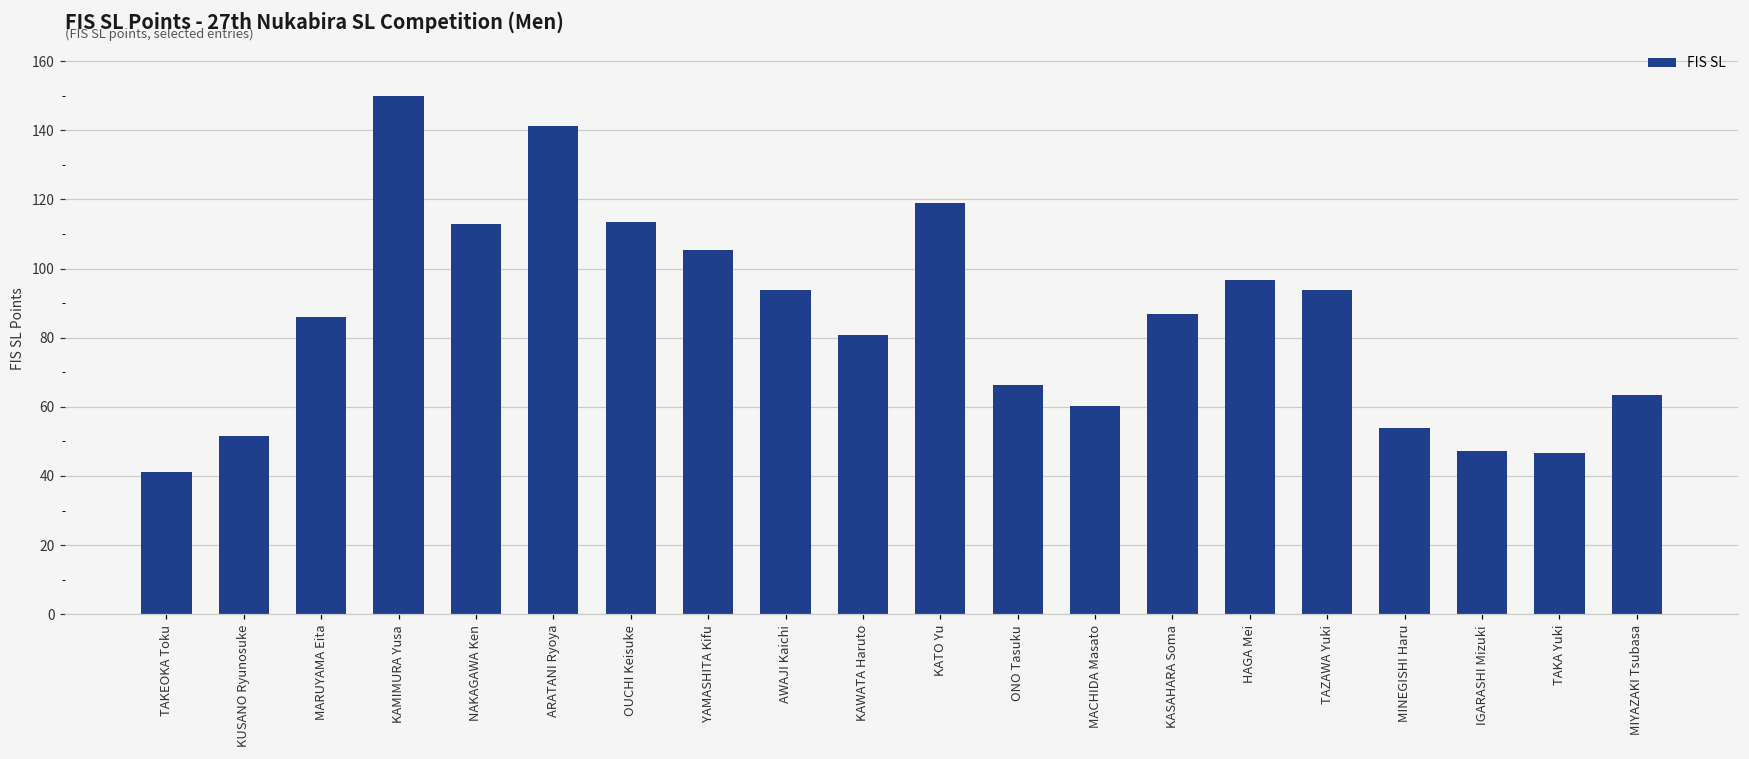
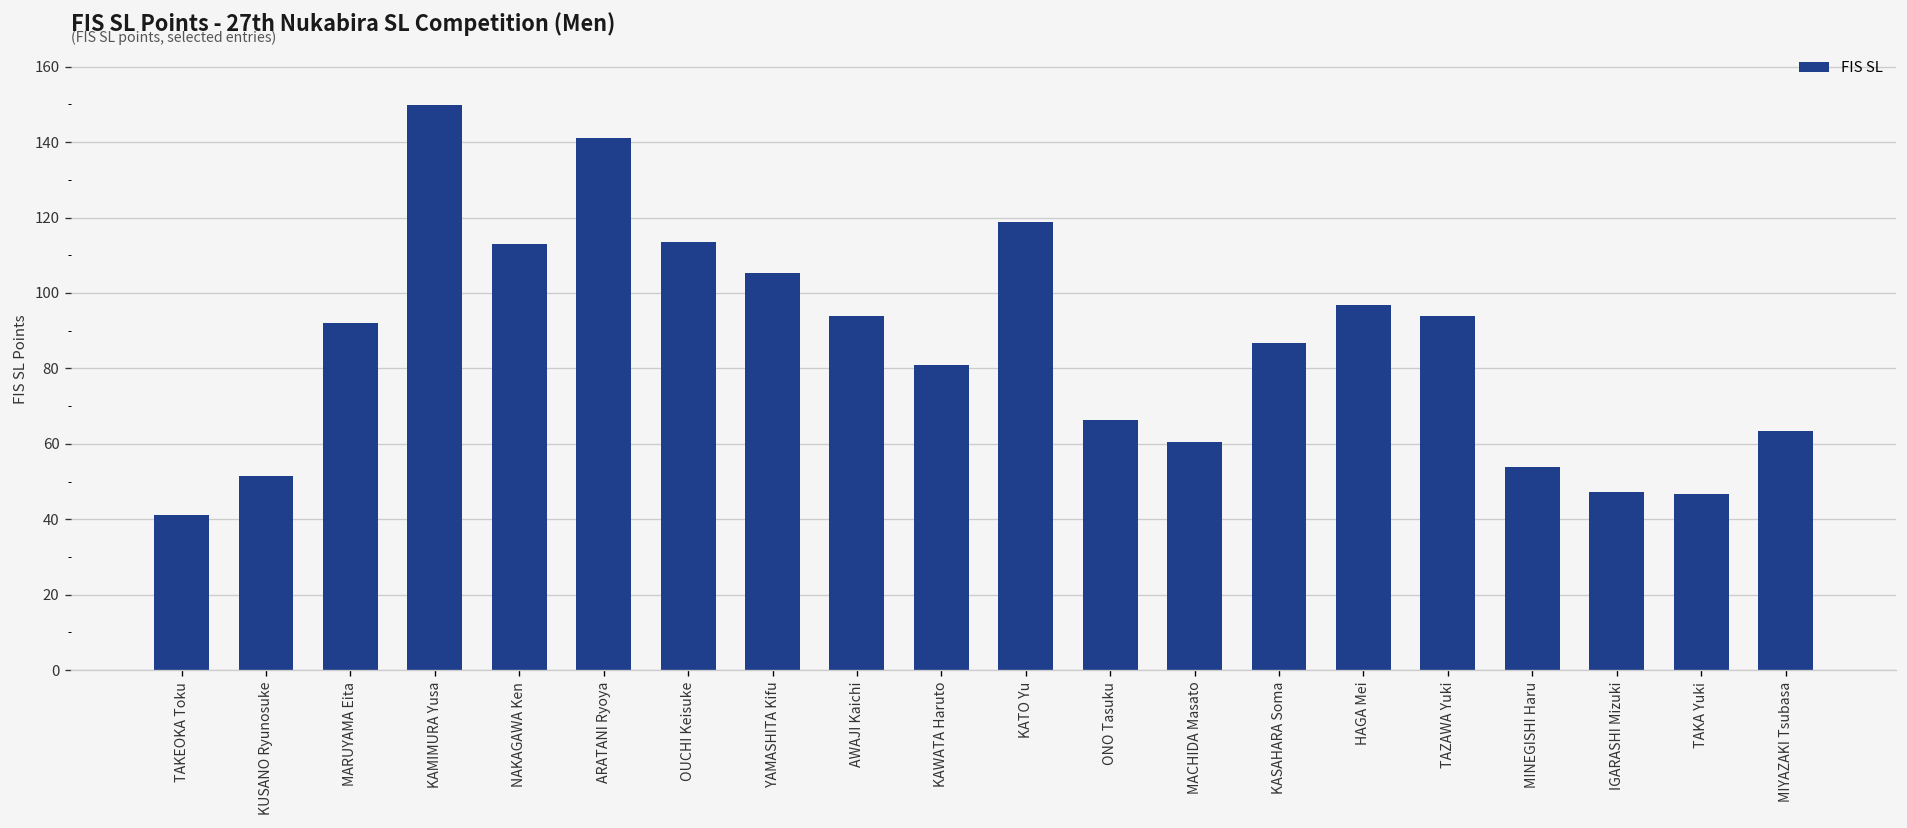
MARUYAMA Eita: 86 -> 92
